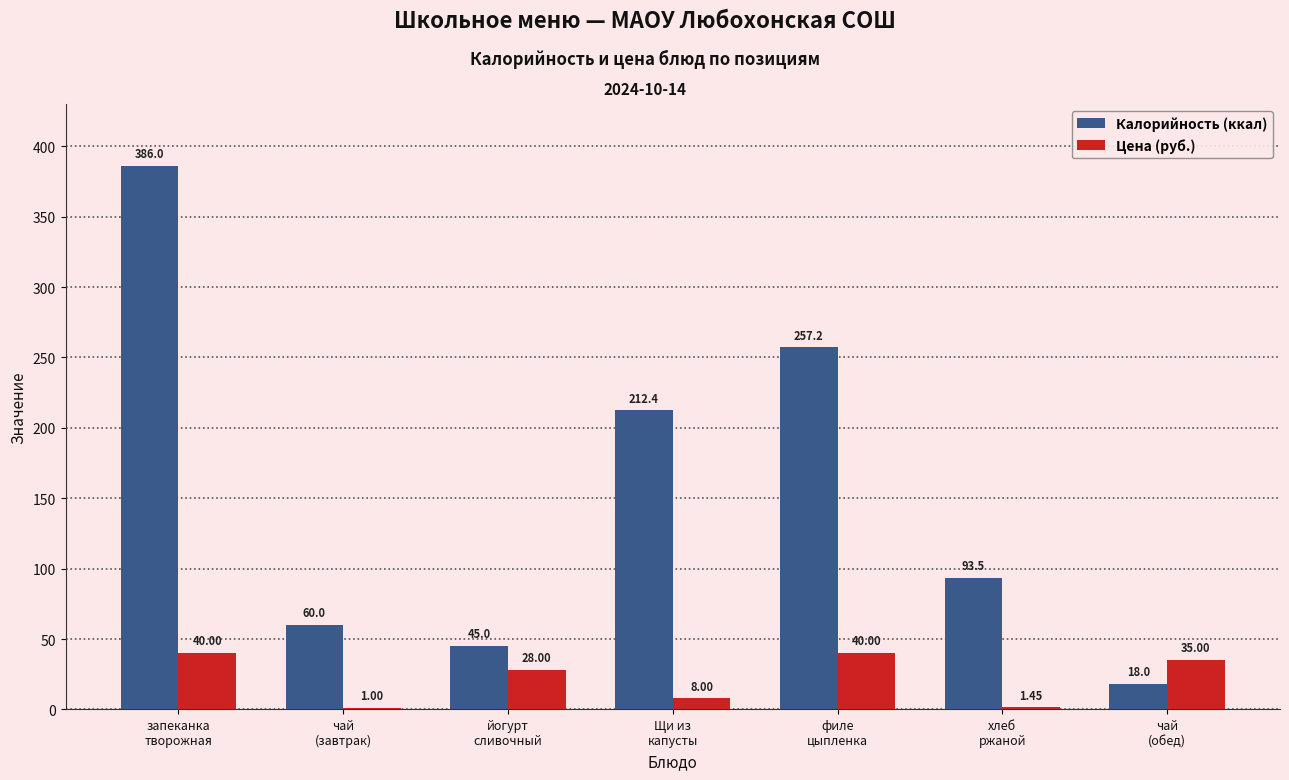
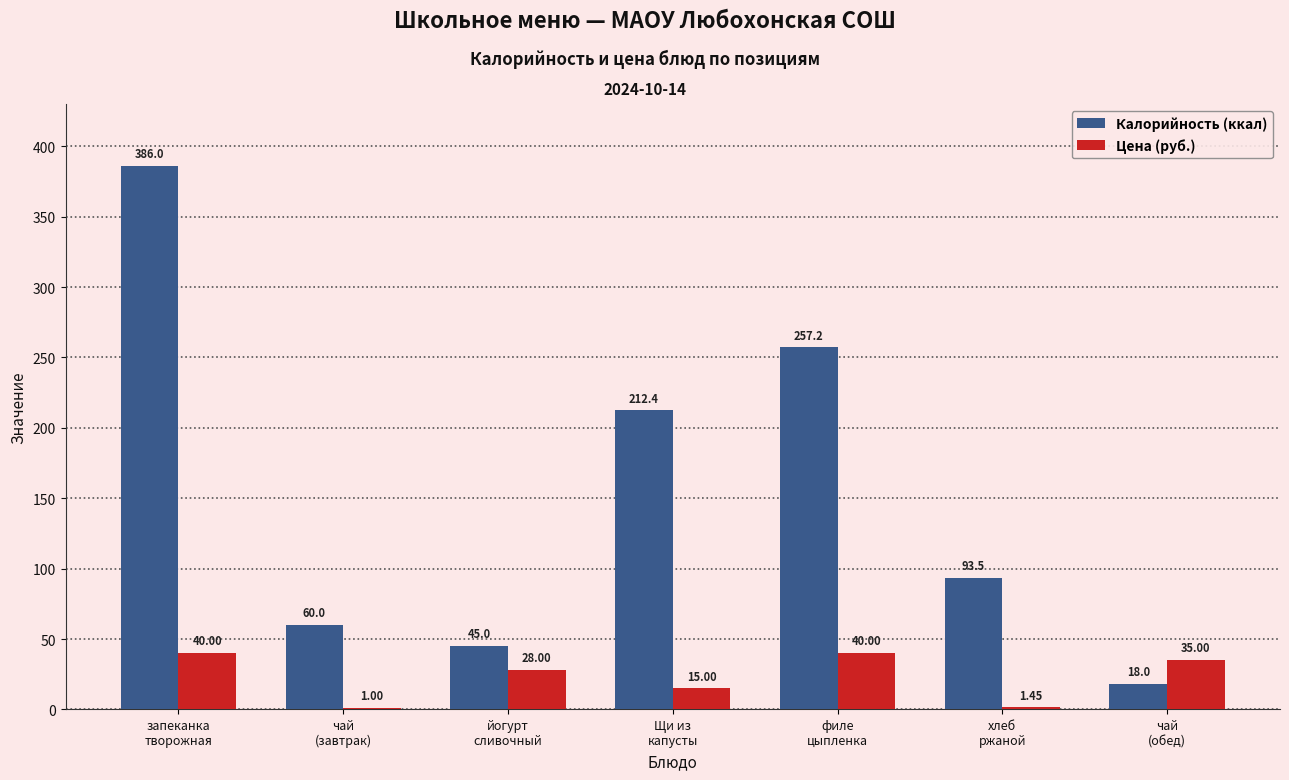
Цена (руб.), Щи из капусты: 8.00 -> 15.00
